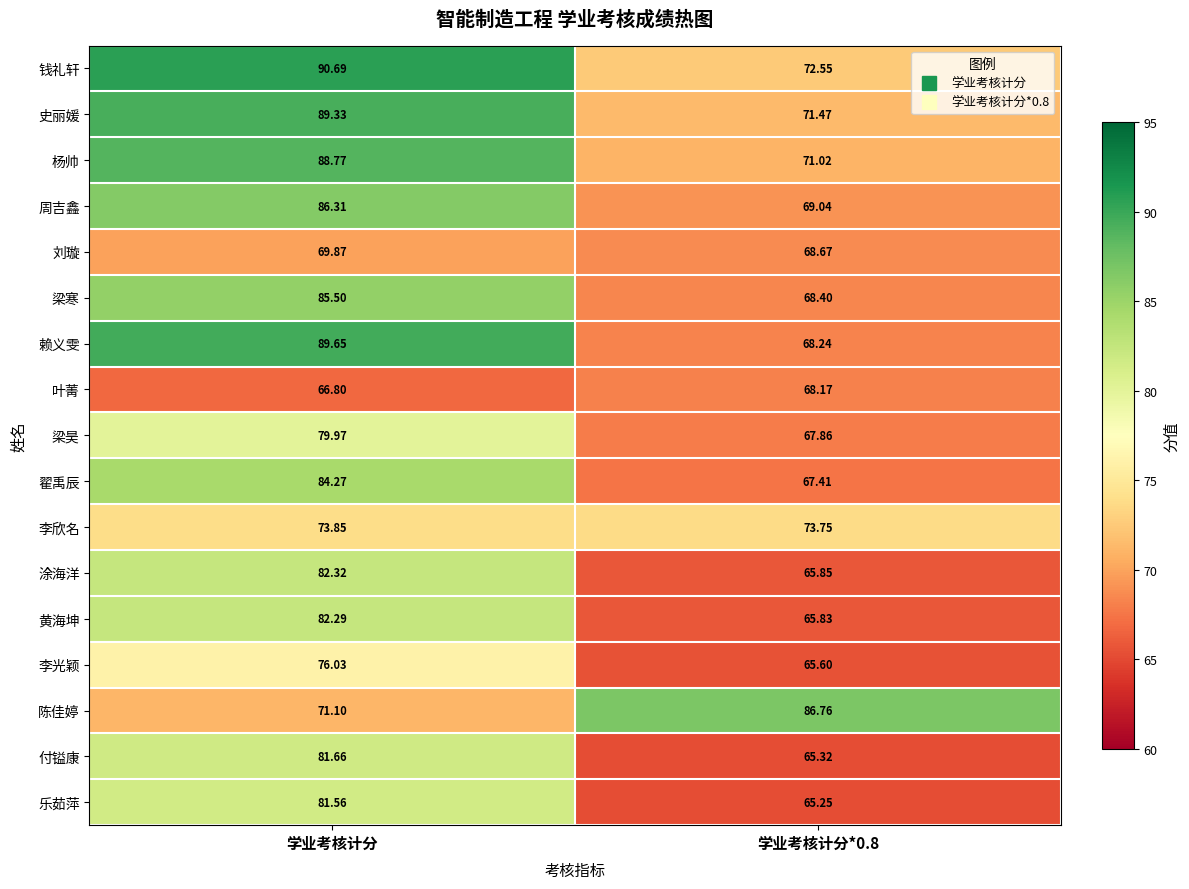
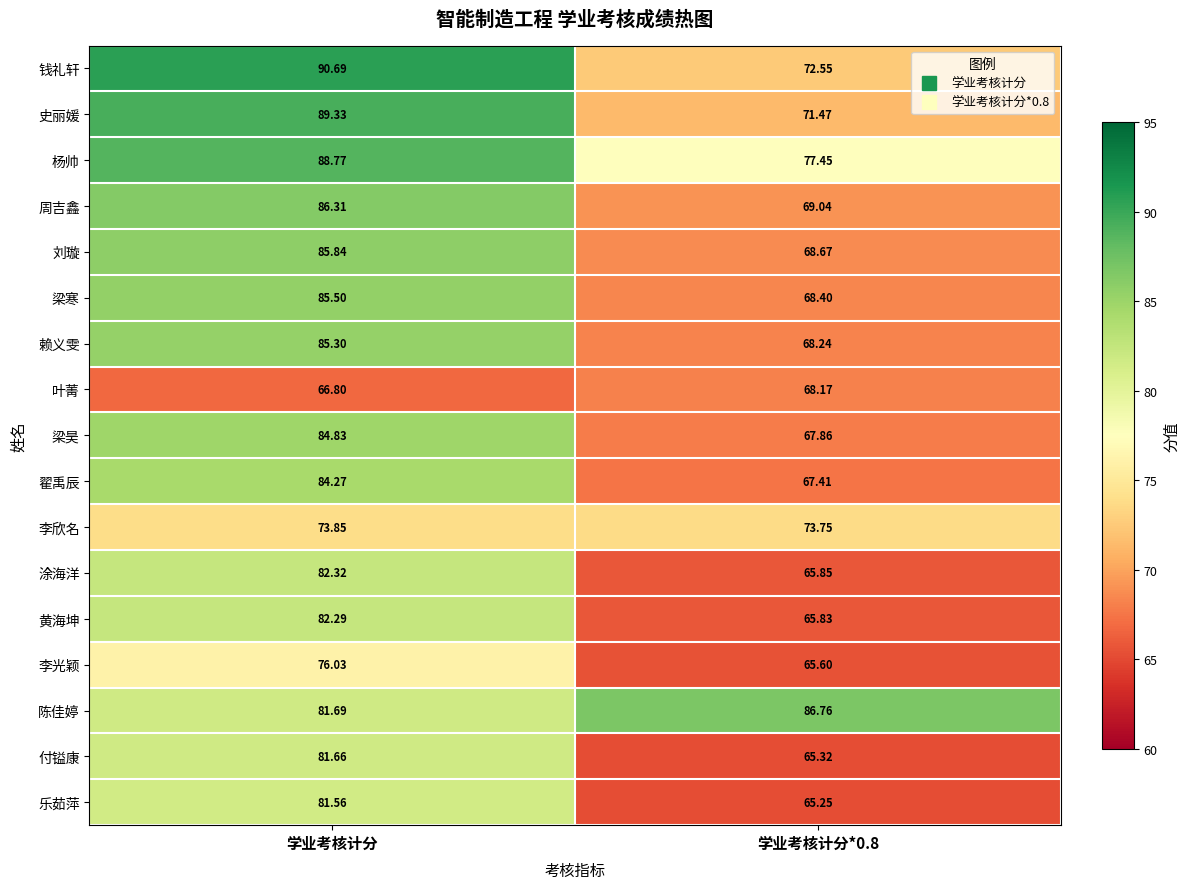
杨帅, 学业考核计分*0.8: 71.02 -> 77.45
刘璇, 学业考核计分: 69.87 -> 85.84
赖义雯, 学业考核计分: 89.65 -> 85.30
梁昊, 学业考核计分: 79.97 -> 84.83
陈佳婷, 学业考核计分: 71.10 -> 81.69
